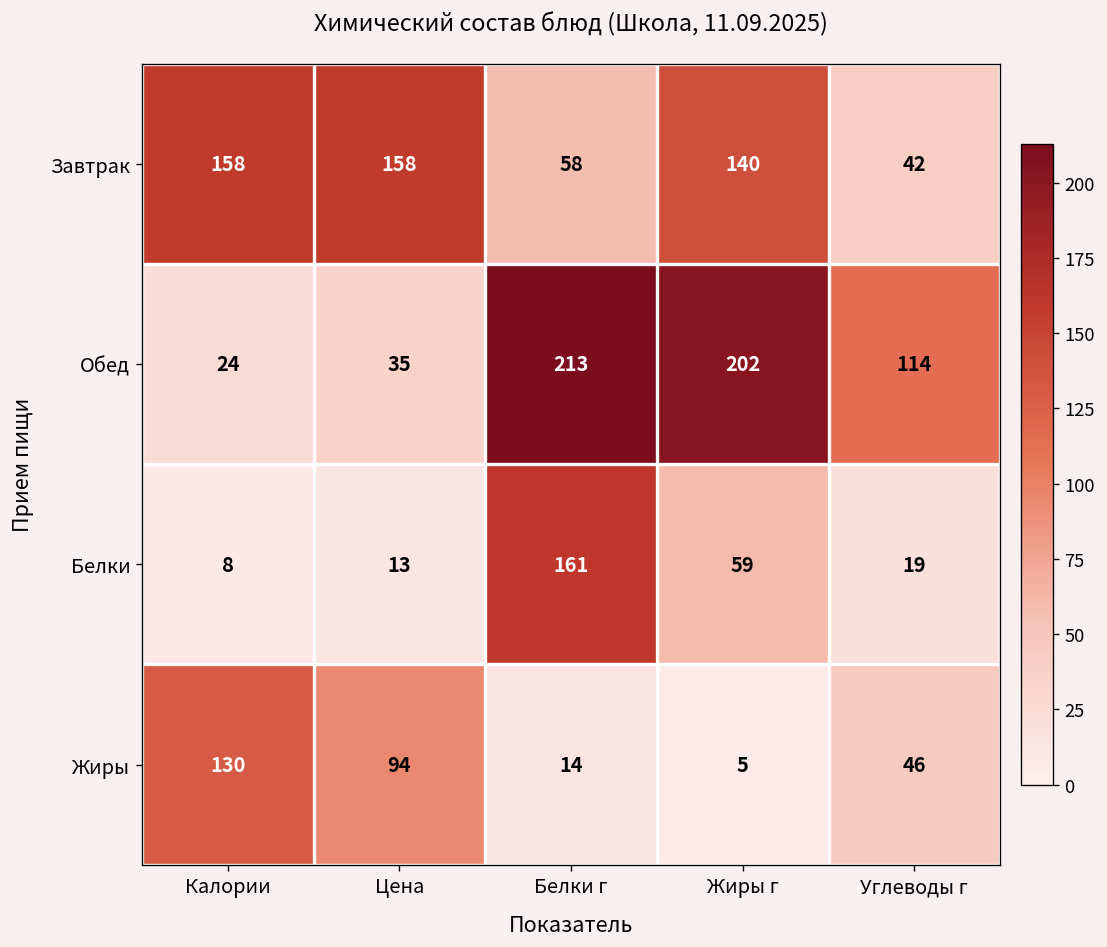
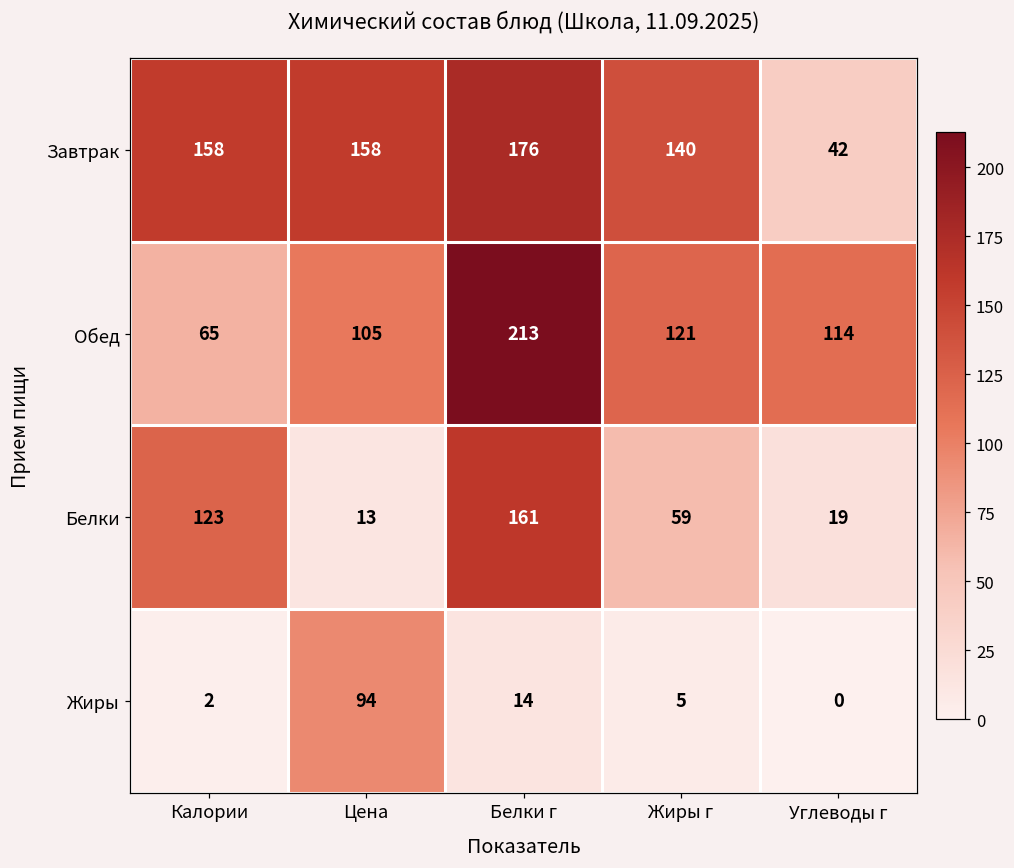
Завтрак, Белки г: 58 -> 176
Обед, Калории: 24 -> 65
Обед, Цена: 35 -> 105
Обед, Жиры г: 202 -> 121
Белки, Калории: 8 -> 123
Жиры, Калории: 130 -> 2
Жиры, Углеводы г: 46 -> 0
